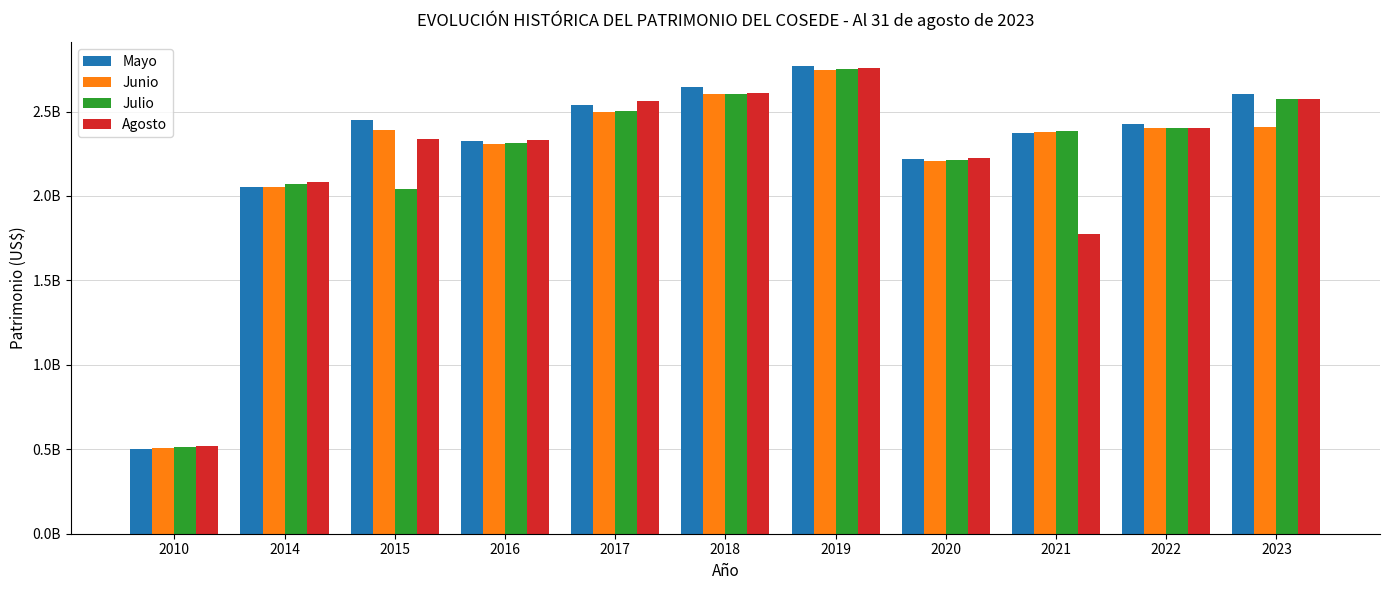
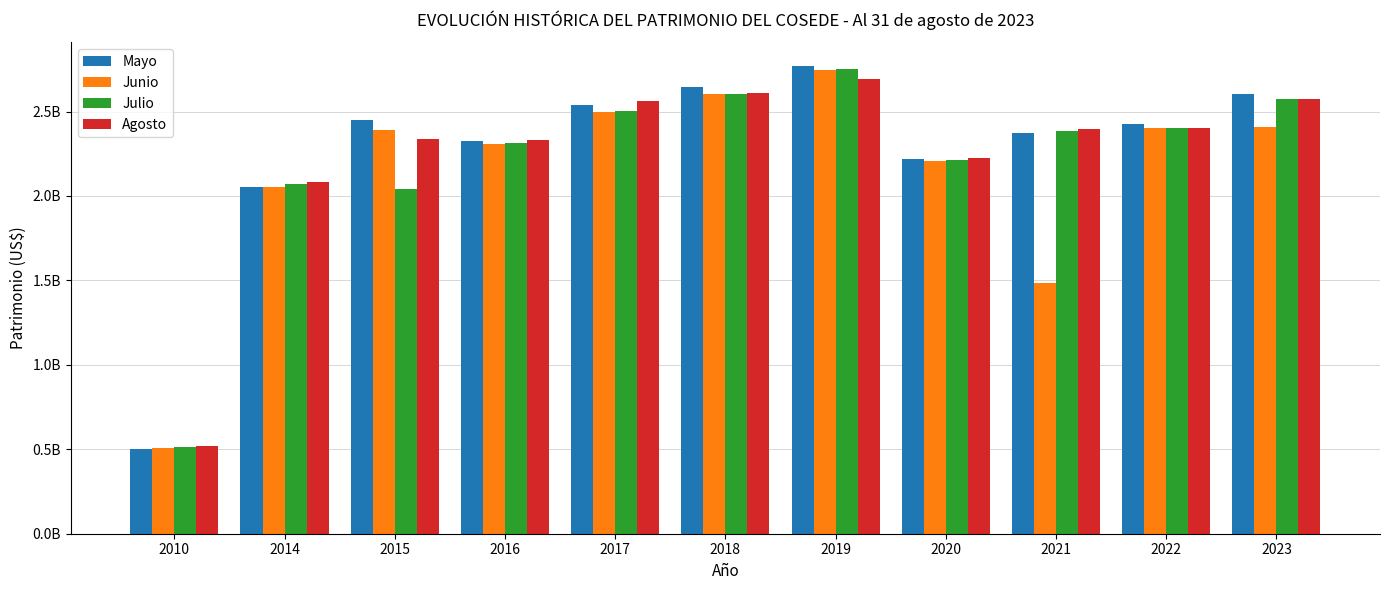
Agosto, 2019: 2760000000 -> 2690000000
Junio, 2021: 2380000000 -> 1490000000
Agosto, 2021: 1770000000 -> 2400000000
